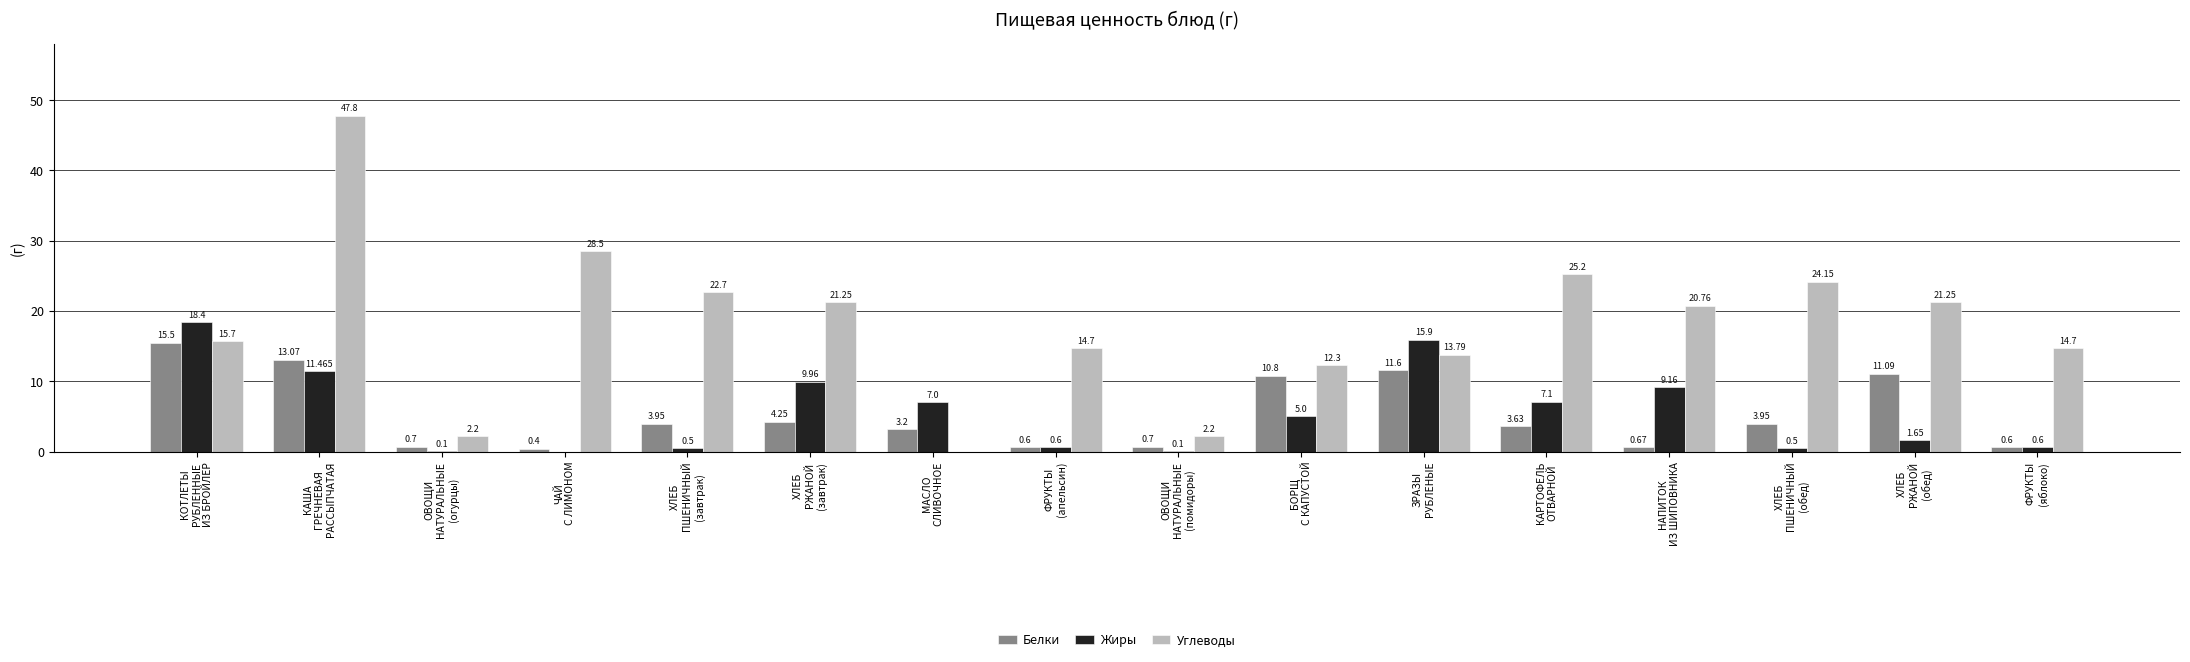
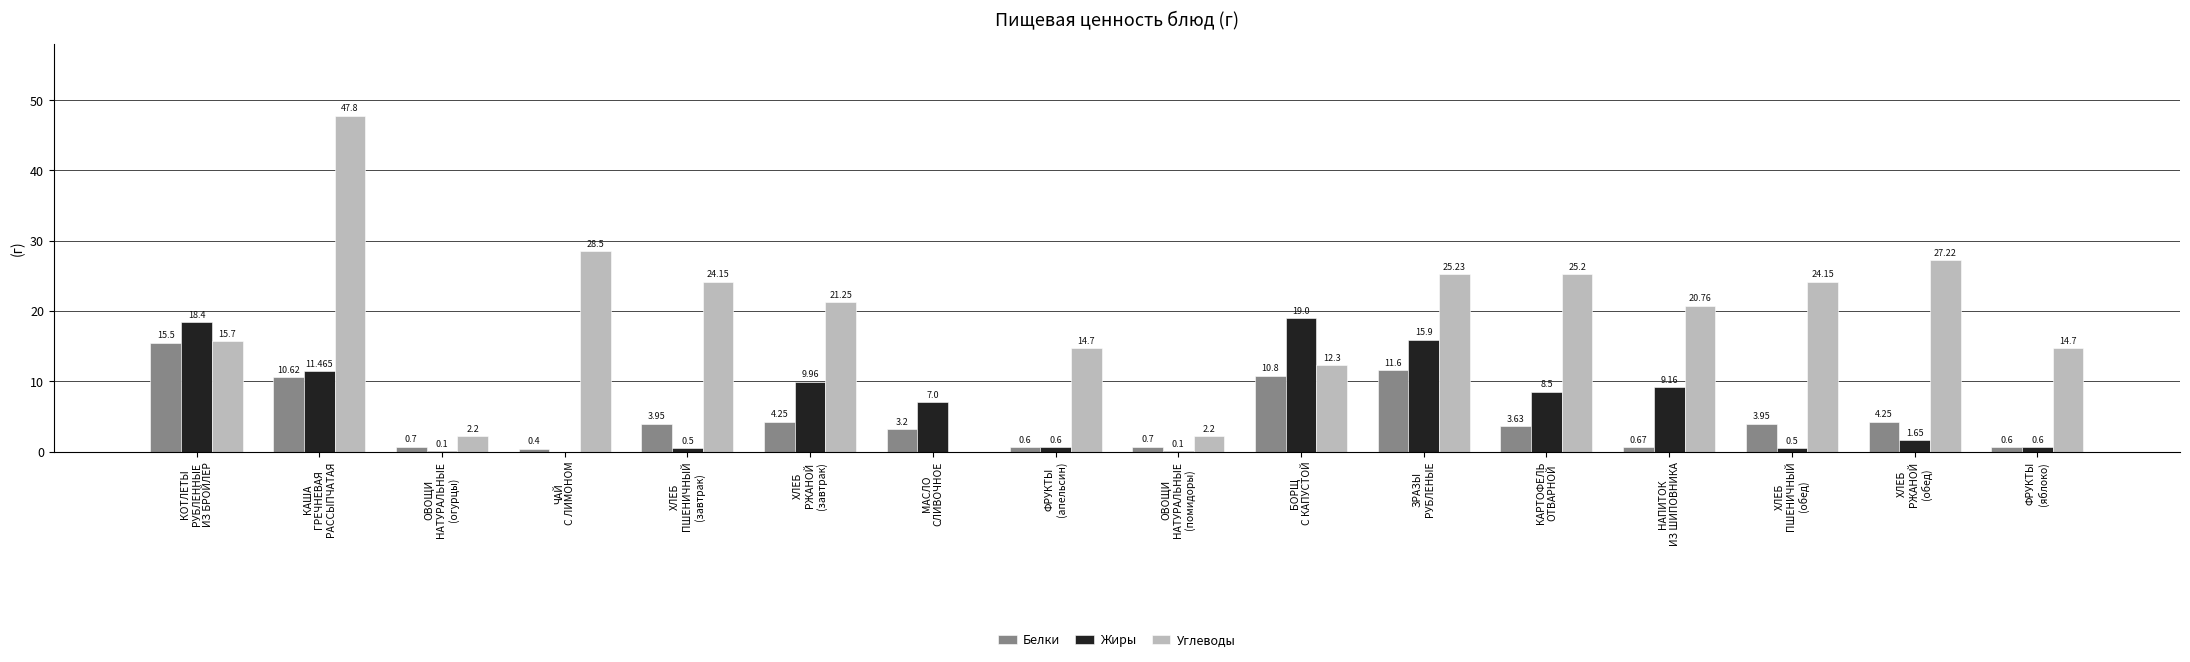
Белки, КАША ГРЕЧНЕВАЯ РАССЫПЧАТАЯ: 13.07 -> 10.62
Углеводы, ХЛЕБ ПШЕНИЧНЫЙ (завтрак): 22.7 -> 24.15
Жиры, БОРЩ С КАПУСТОЙ: 5.0 -> 19.0
Углеводы, ЗРАЗЫ РУБЛЕНЫЕ: 13.79 -> 25.23
Жиры, КАРТОФЕЛЬ ОТВАРНОЙ: 7.1 -> 8.5
Белки, ХЛЕБ РЖАНОЙ (обед): 11.09 -> 4.25
Углеводы, ХЛЕБ РЖАНОЙ (обед): 21.25 -> 27.22
